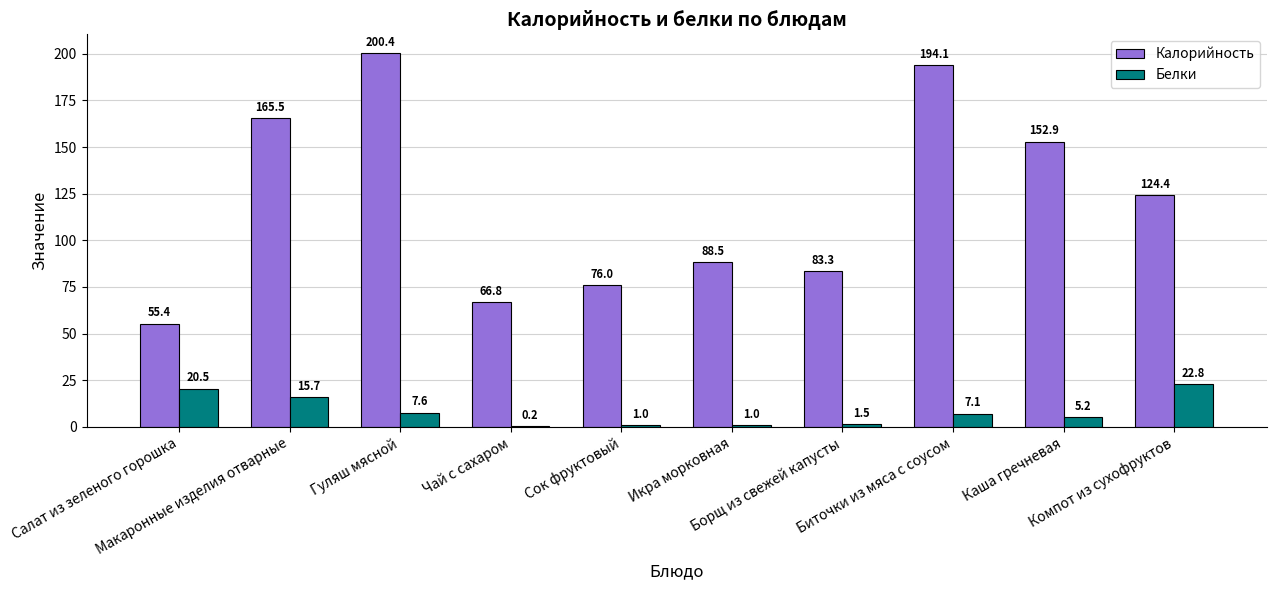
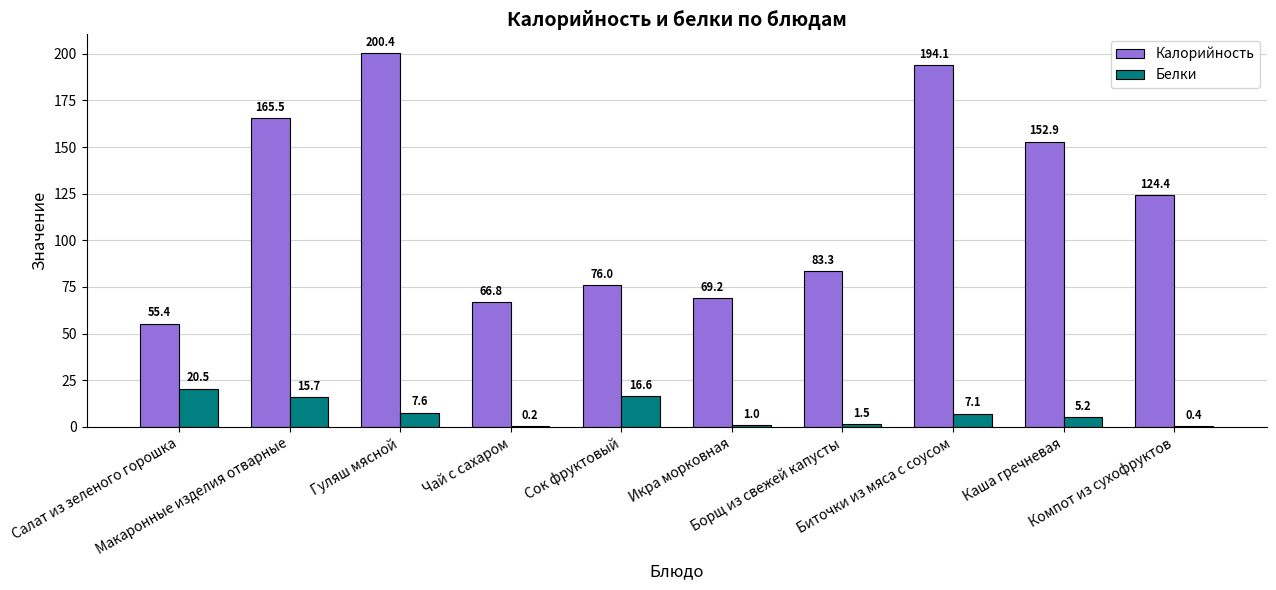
Белки, Сок фруктовый: 1.0 -> 16.6
Калорийность, Икра морковная: 88.5 -> 69.2
Белки, Компот из сухофруктов: 22.8 -> 0.4
